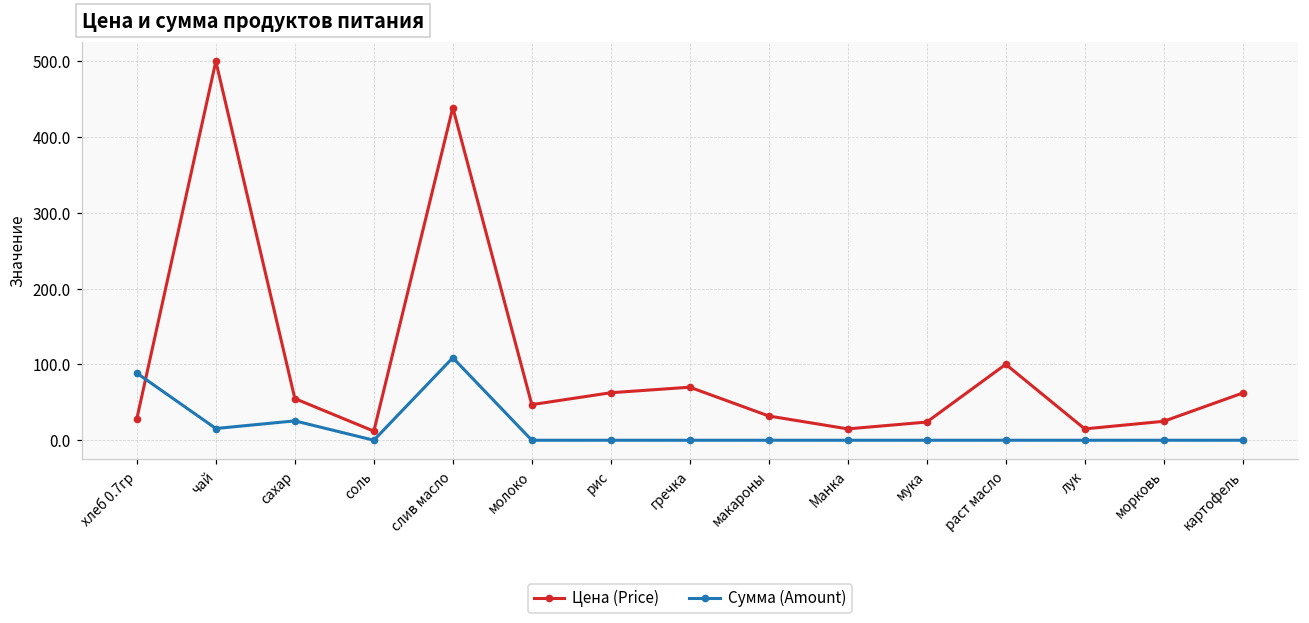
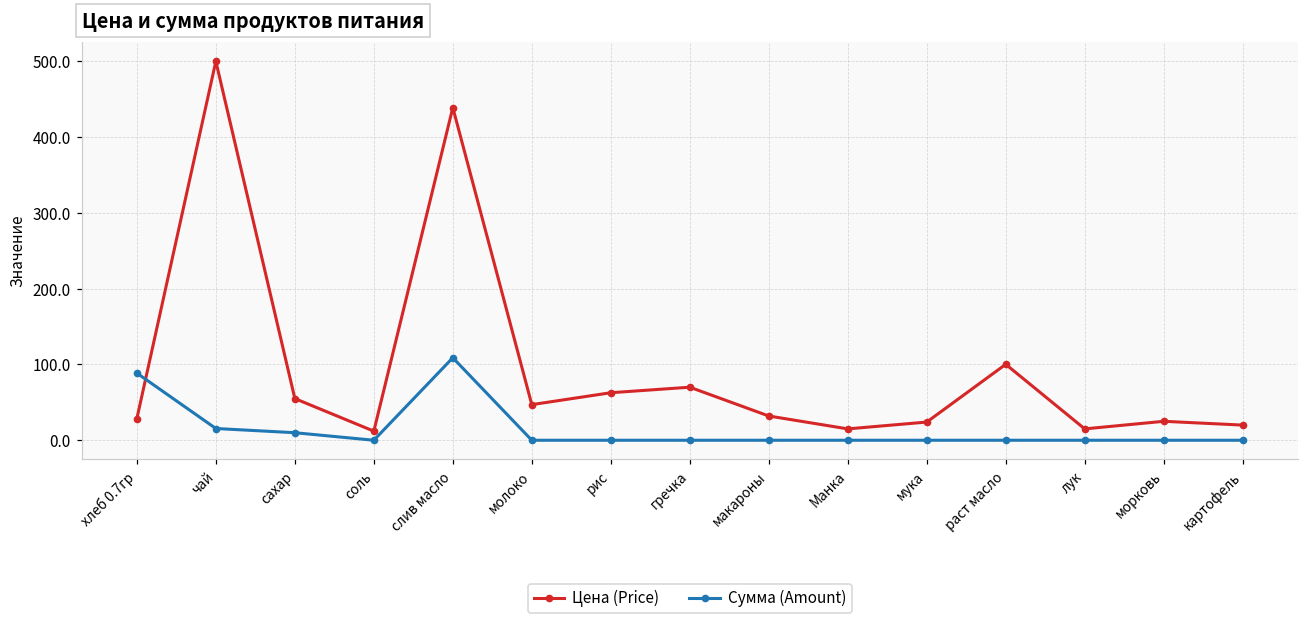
Сумма (Amount), сахар: 30 -> 10
Цена (Price), картофель: 60 -> 20
